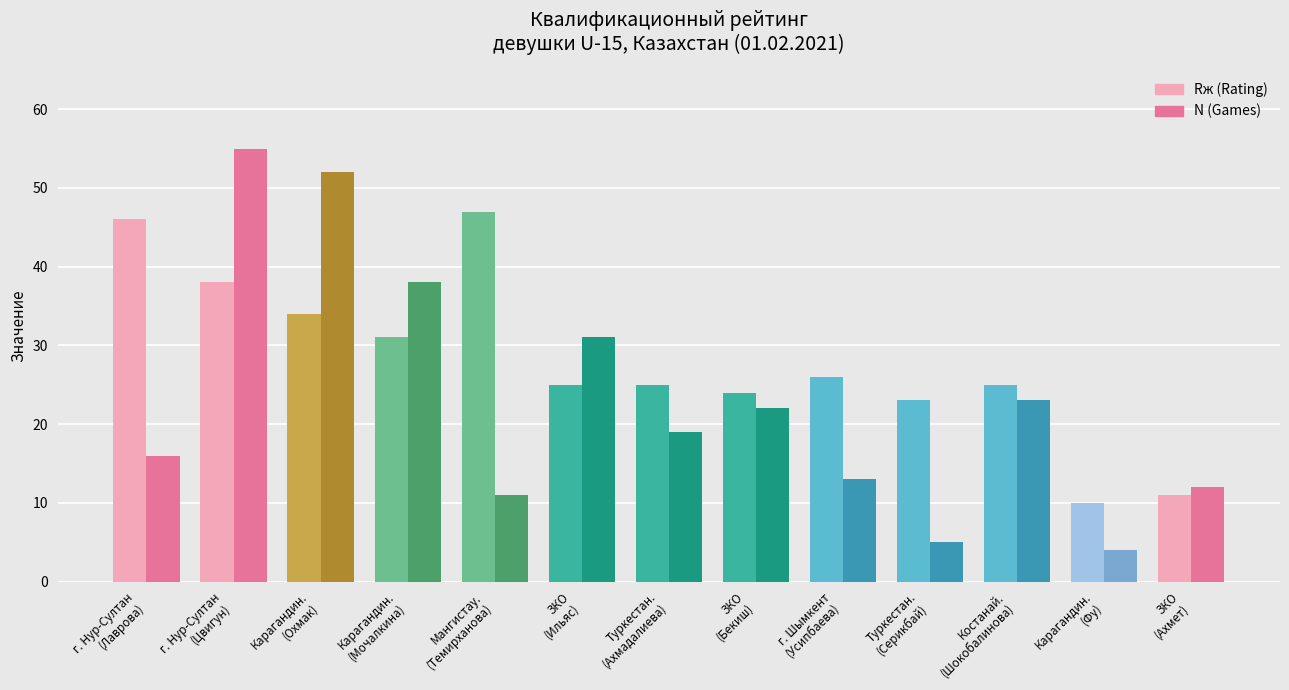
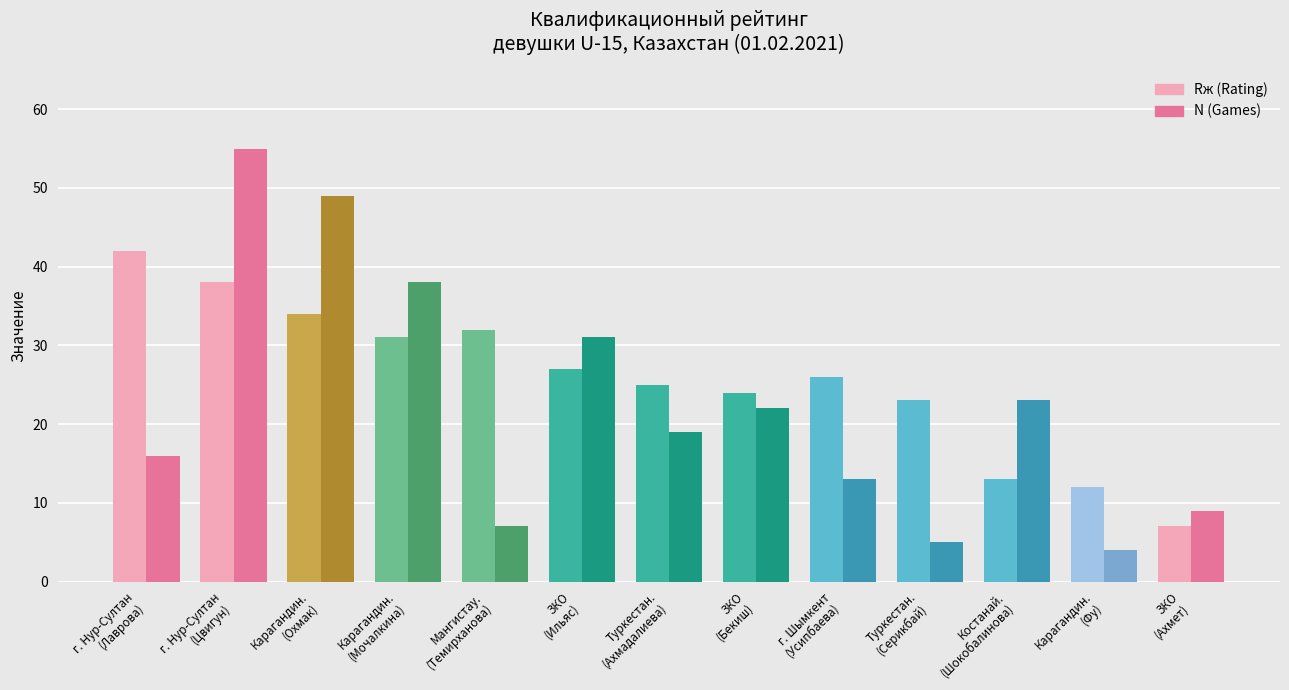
Rж (Rating), г. Нур-Султан (Лаврова): 46 -> 42
N (Games), Карагандин. (Охмак): 52 -> 49
Rж (Rating), Мангистау. (Темирханова): 47 -> 32
N (Games), Мангистау. (Темирханова): 11 -> 7
Rж (Rating), ЗКО (Ильяс): 25 -> 27
Rж (Rating), Костанай. (Шокобалинова): 25 -> 13
Rж (Rating), Карагандин. (Фу): 10 -> 12
Rж (Rating), ЗКО (Ахмет): 11 -> 7
N (Games), ЗКО (Ахмет): 12 -> 9
